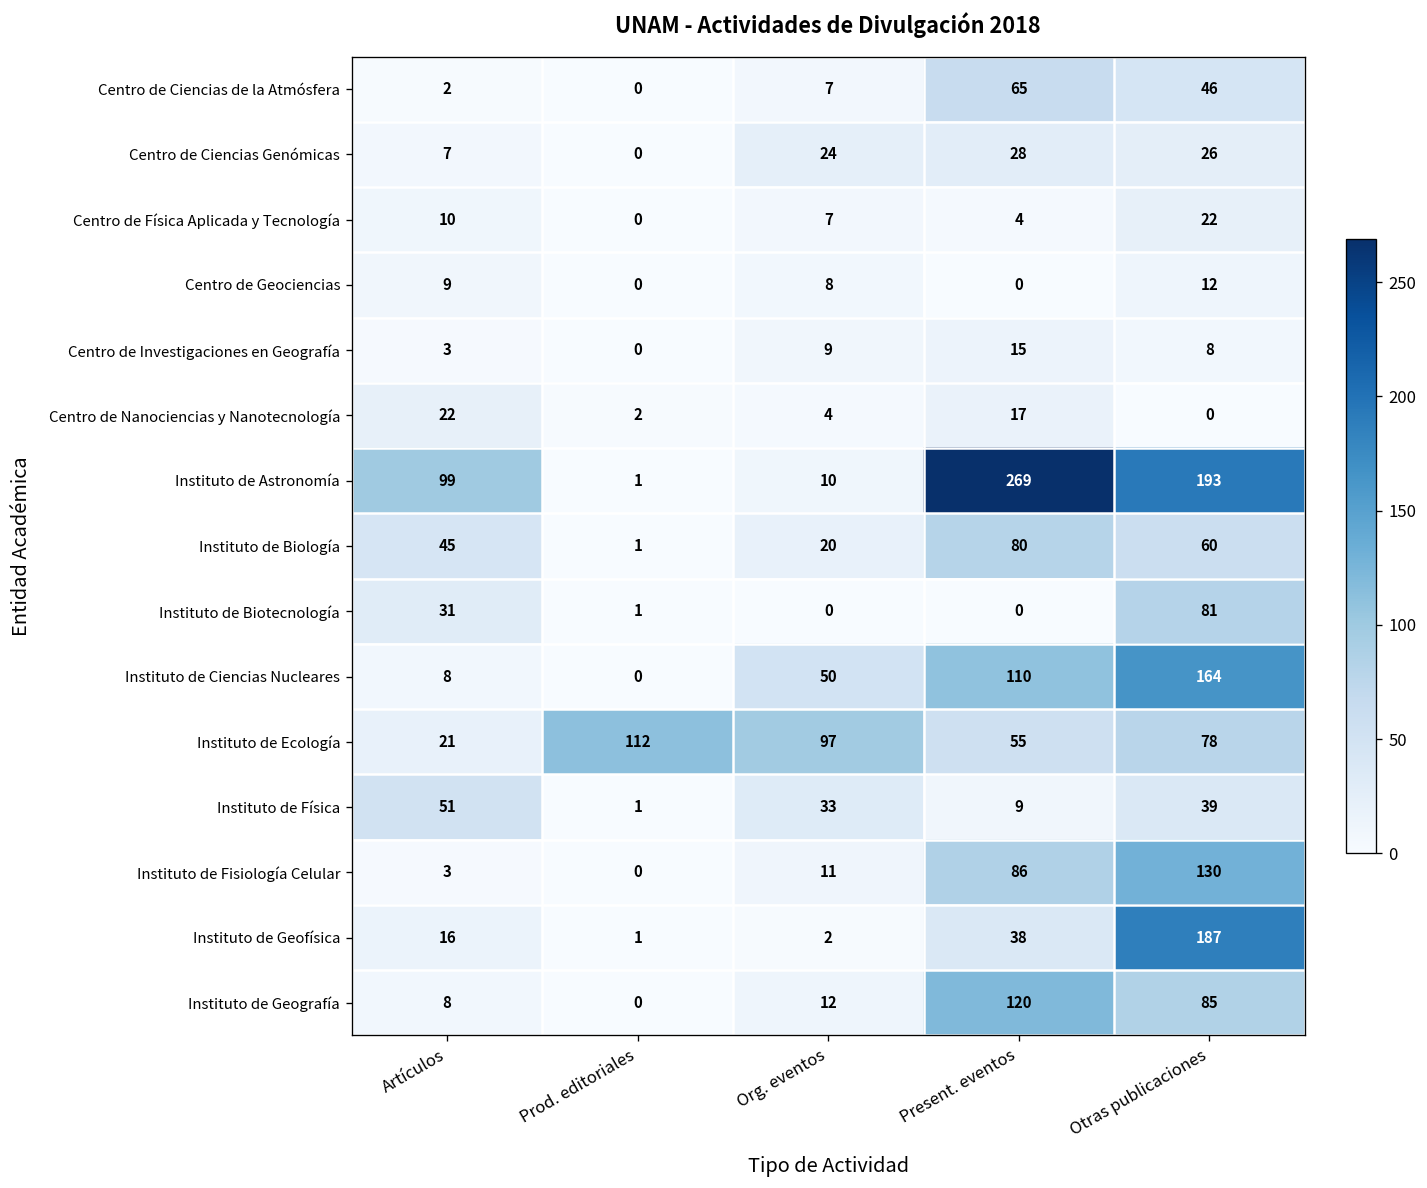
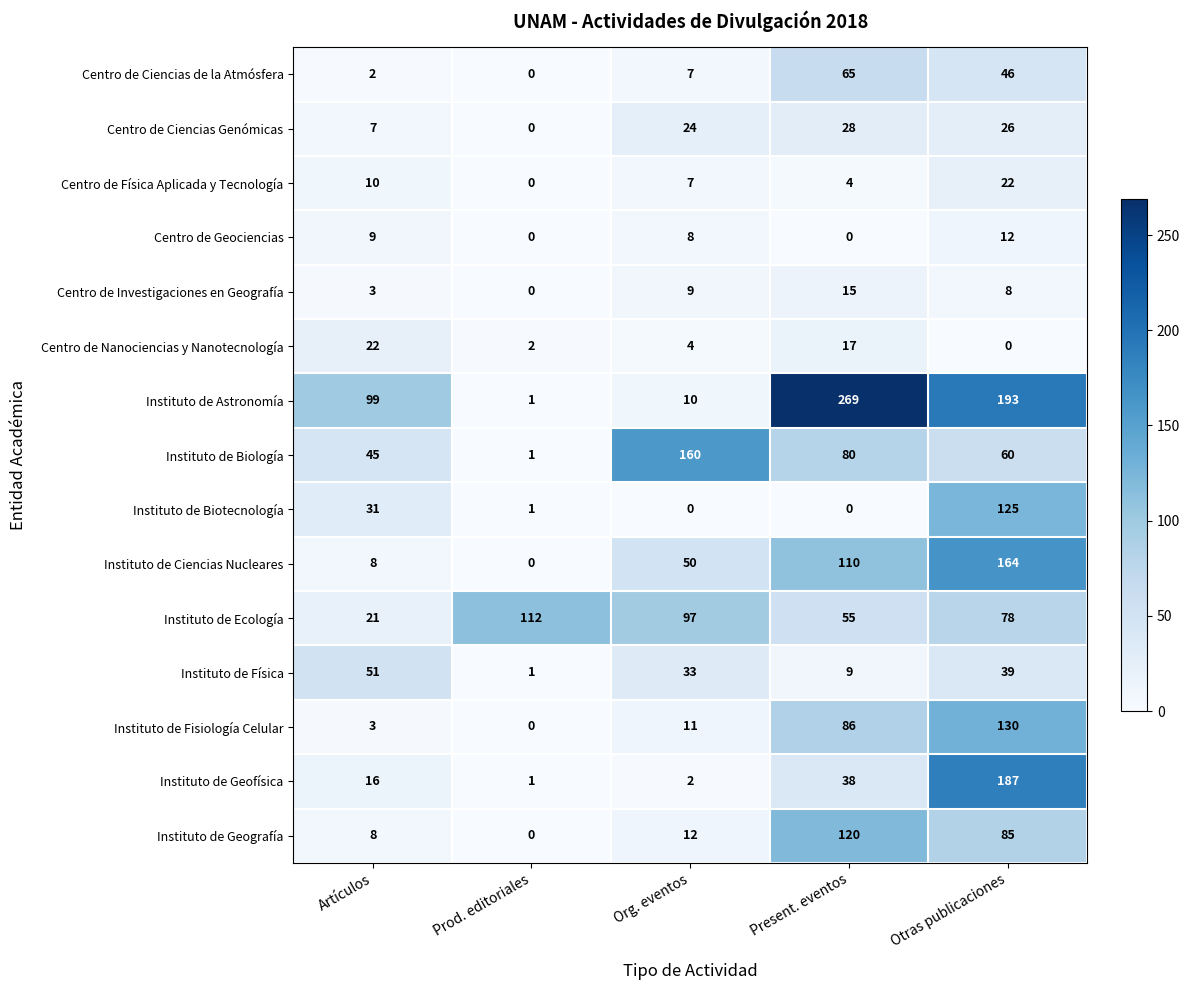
Instituto de Biología, Org. eventos: 20 -> 160
Instituto de Biotecnología, Otras publicaciones: 81 -> 125
